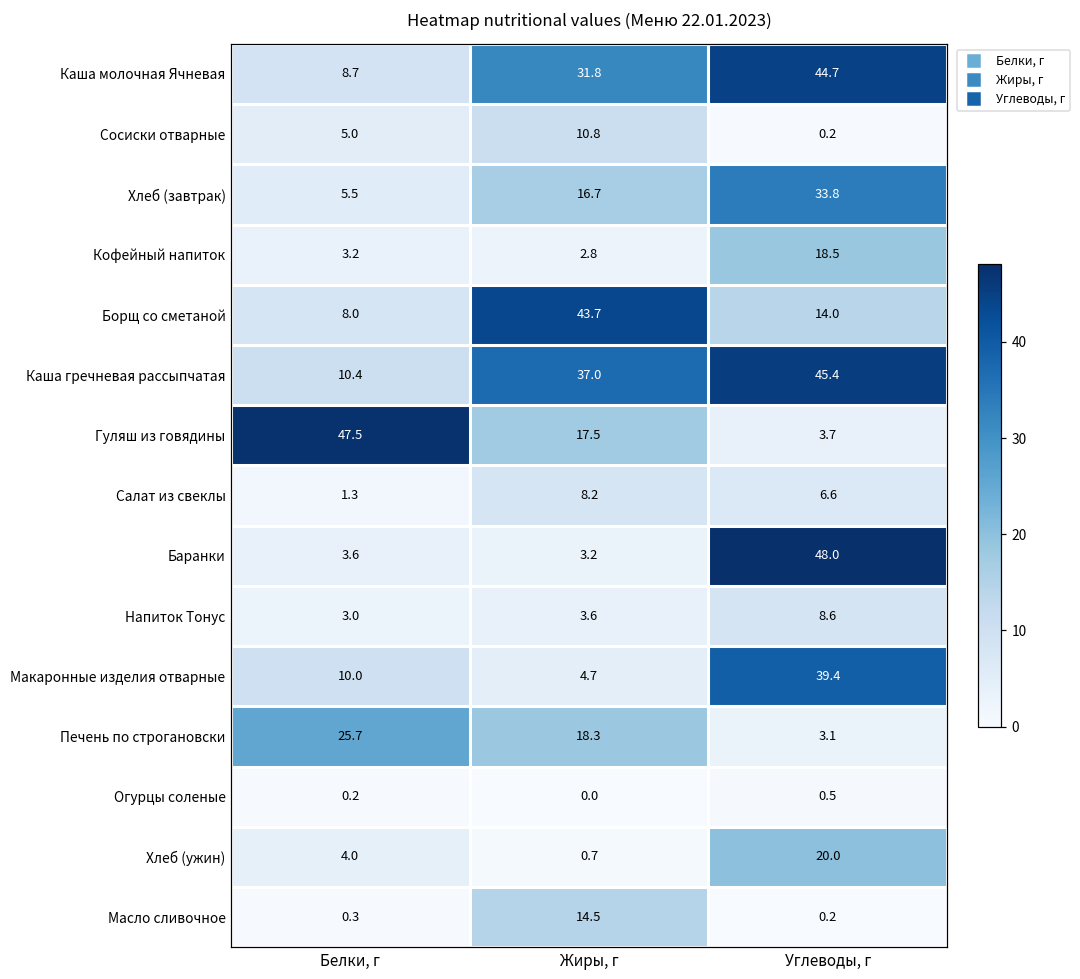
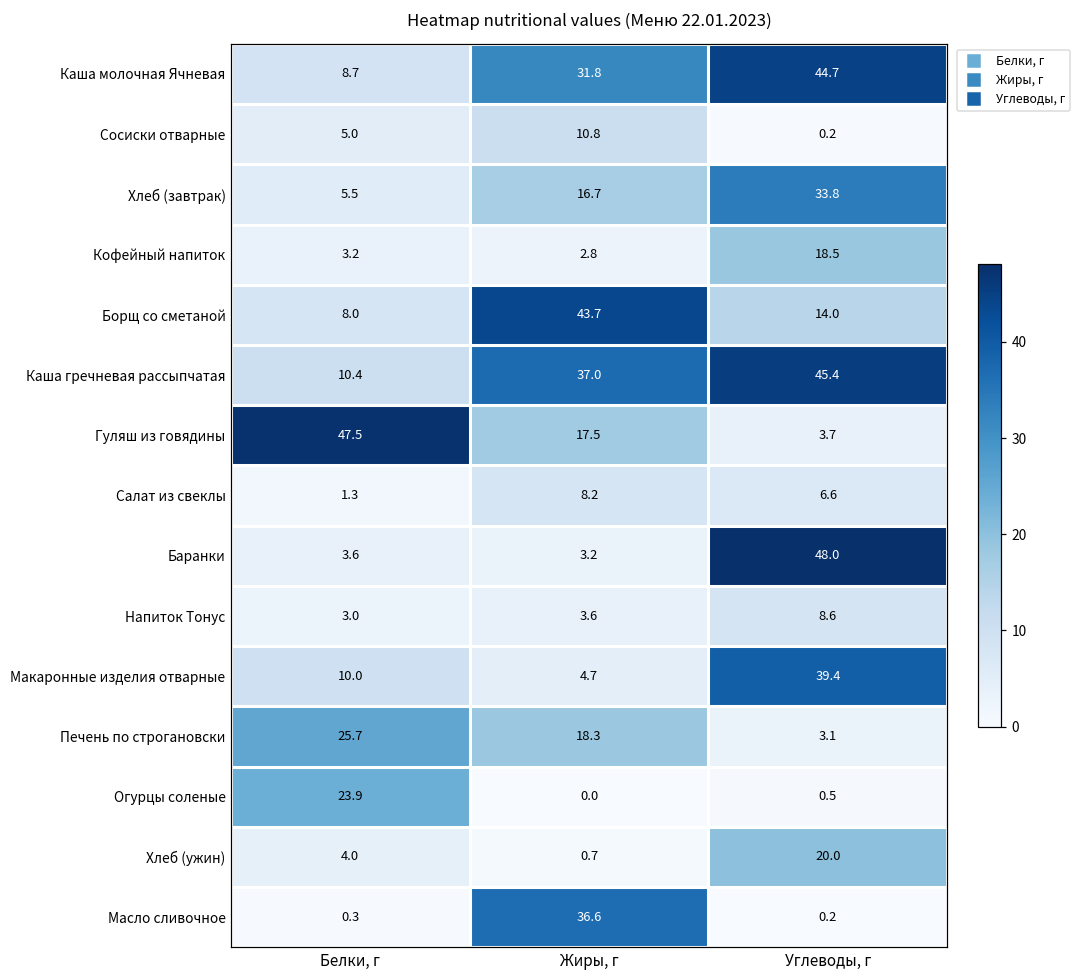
Огурцы соленые, Белки, г: 0.2 -> 23.9
Масло сливочное, Жиры, г: 14.5 -> 36.6
